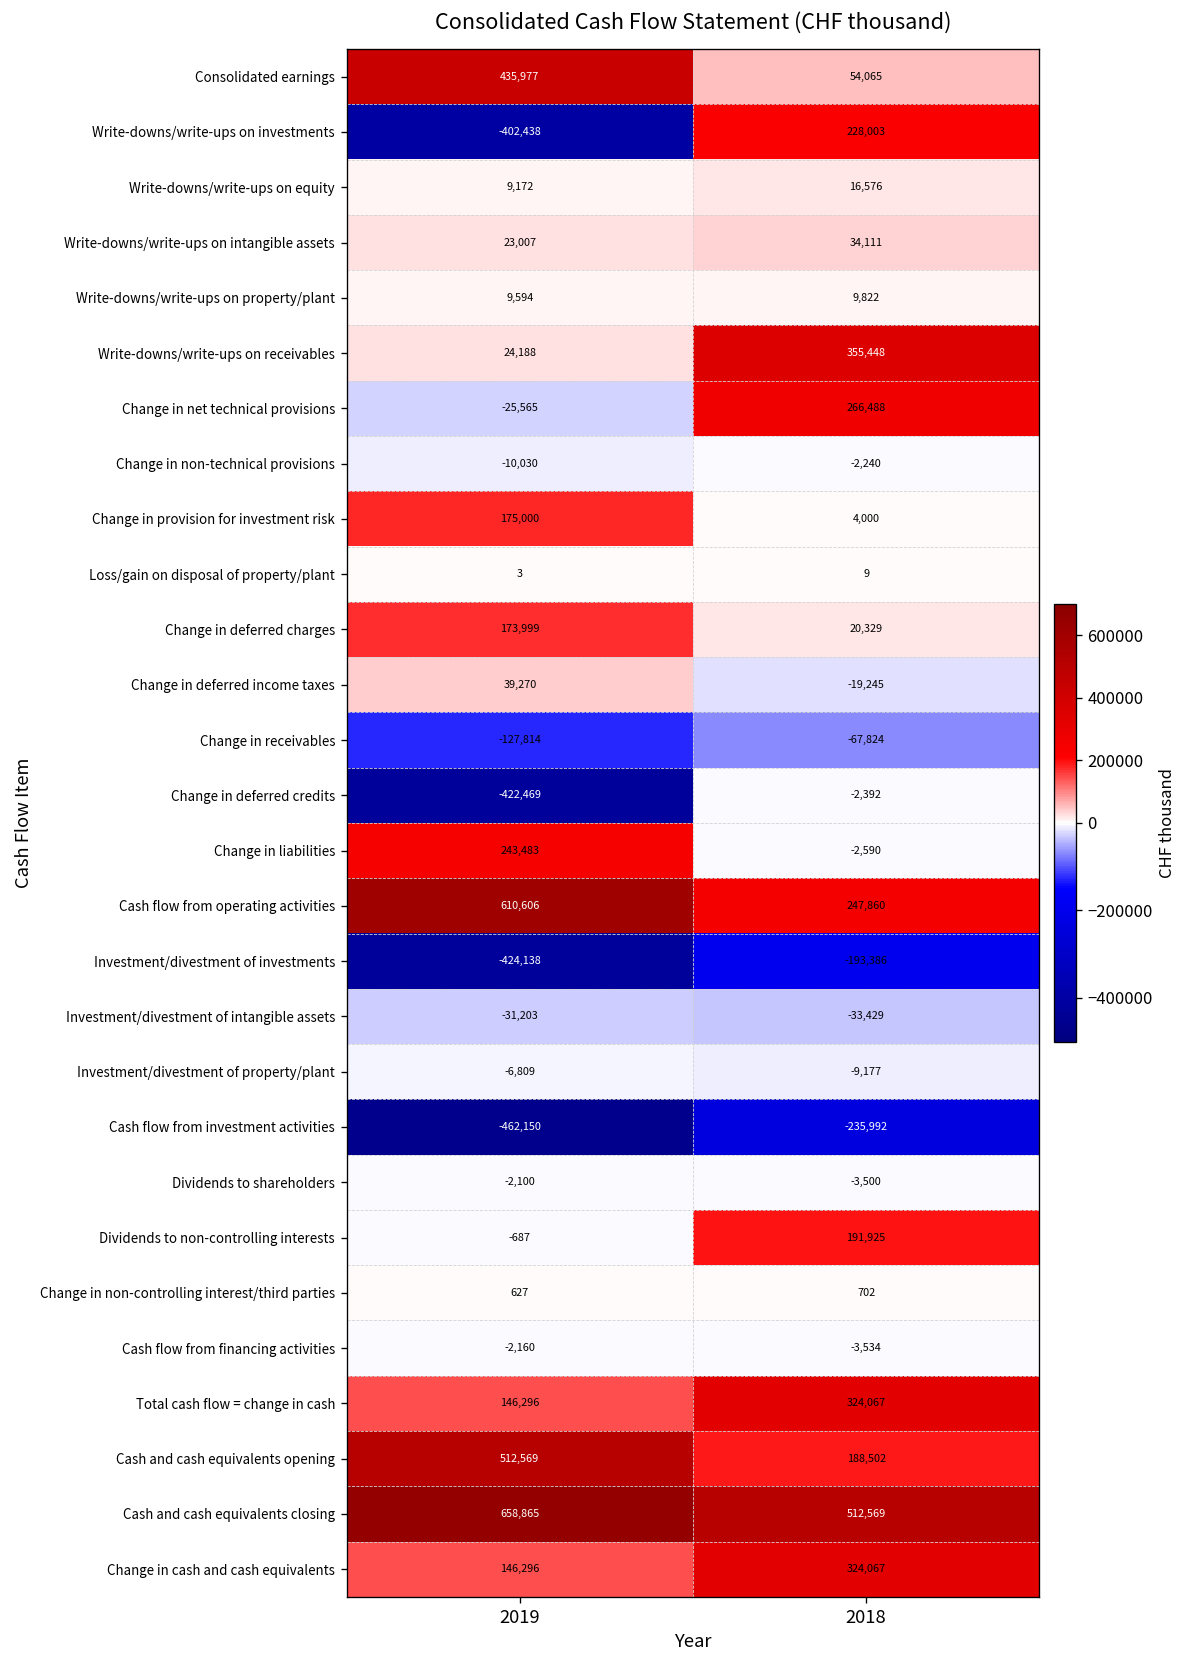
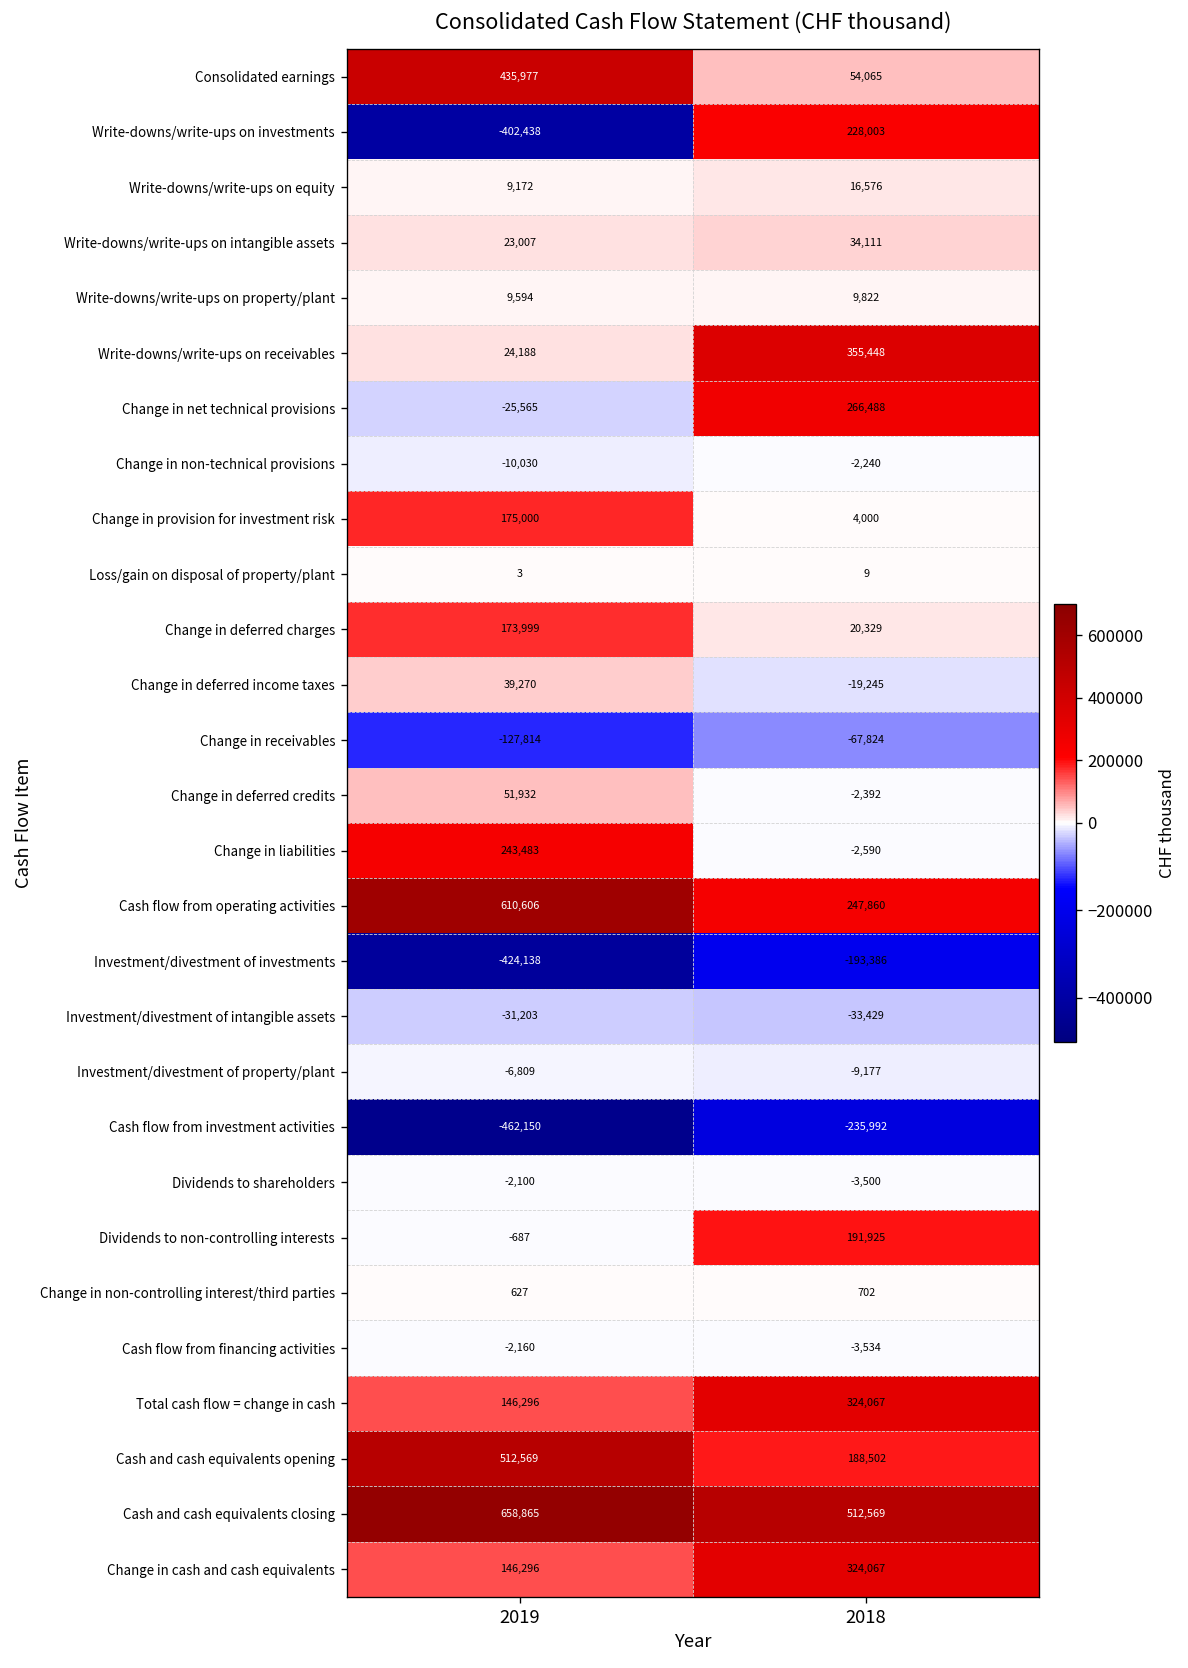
Change in deferred credits, 2019: -422,469 -> 51,932
